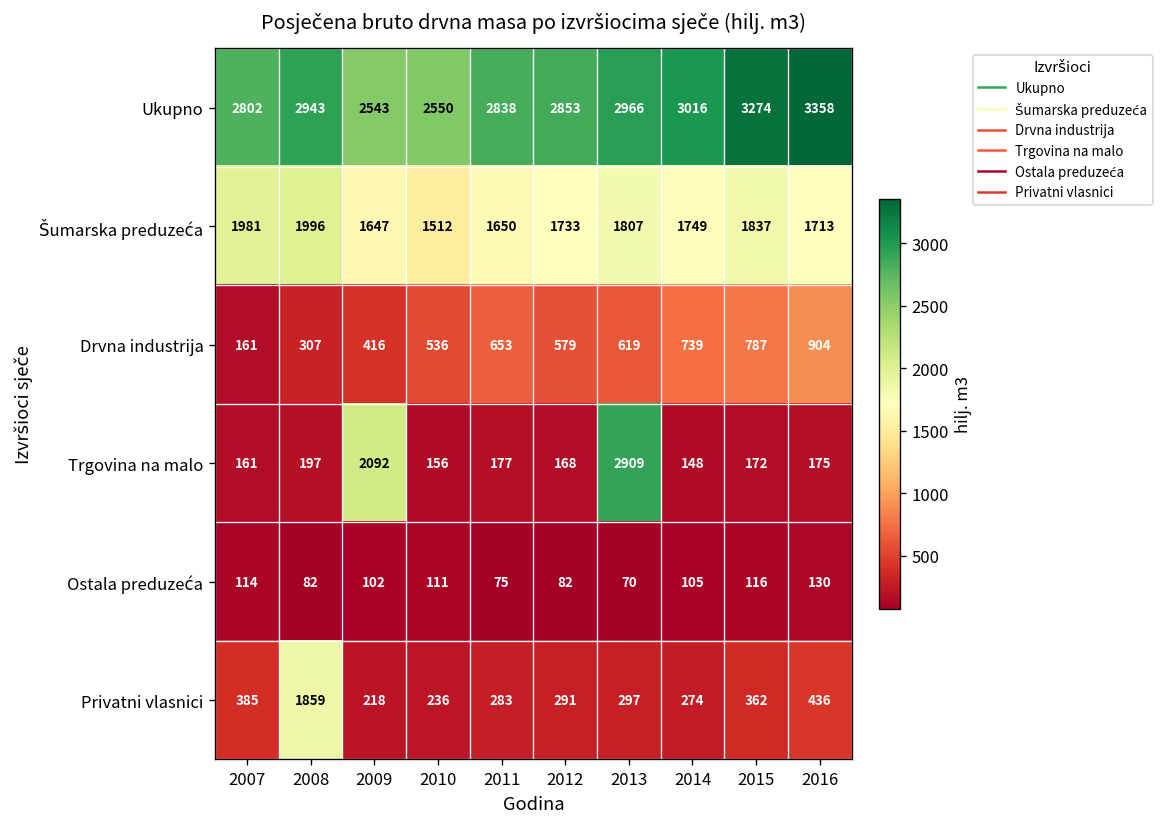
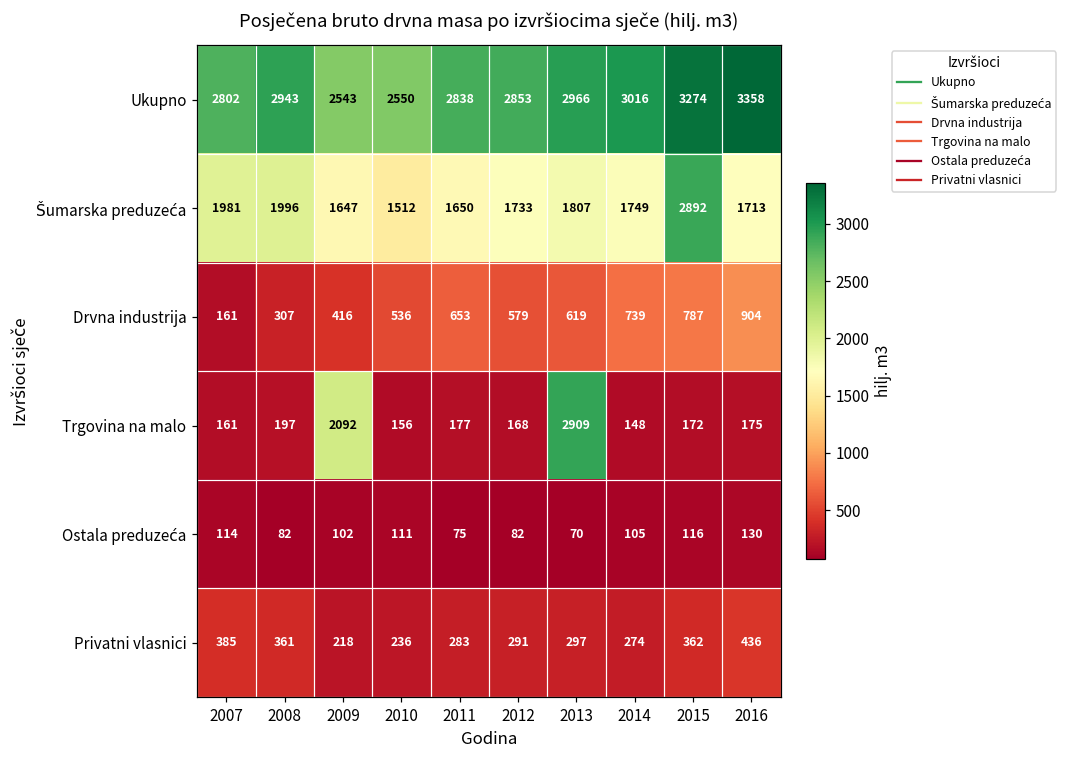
Šumarska preduzeća, 2015: 1837 -> 2892
Privatni vlasnici, 2008: 1859 -> 361
